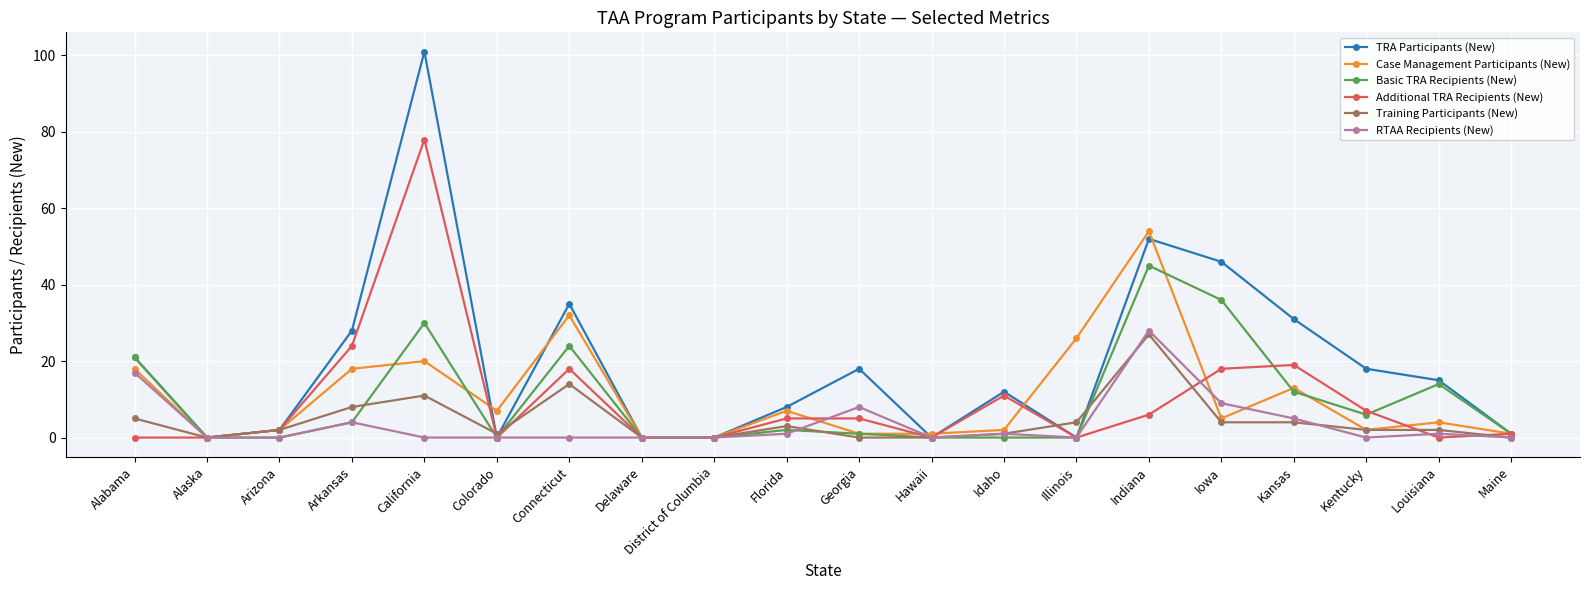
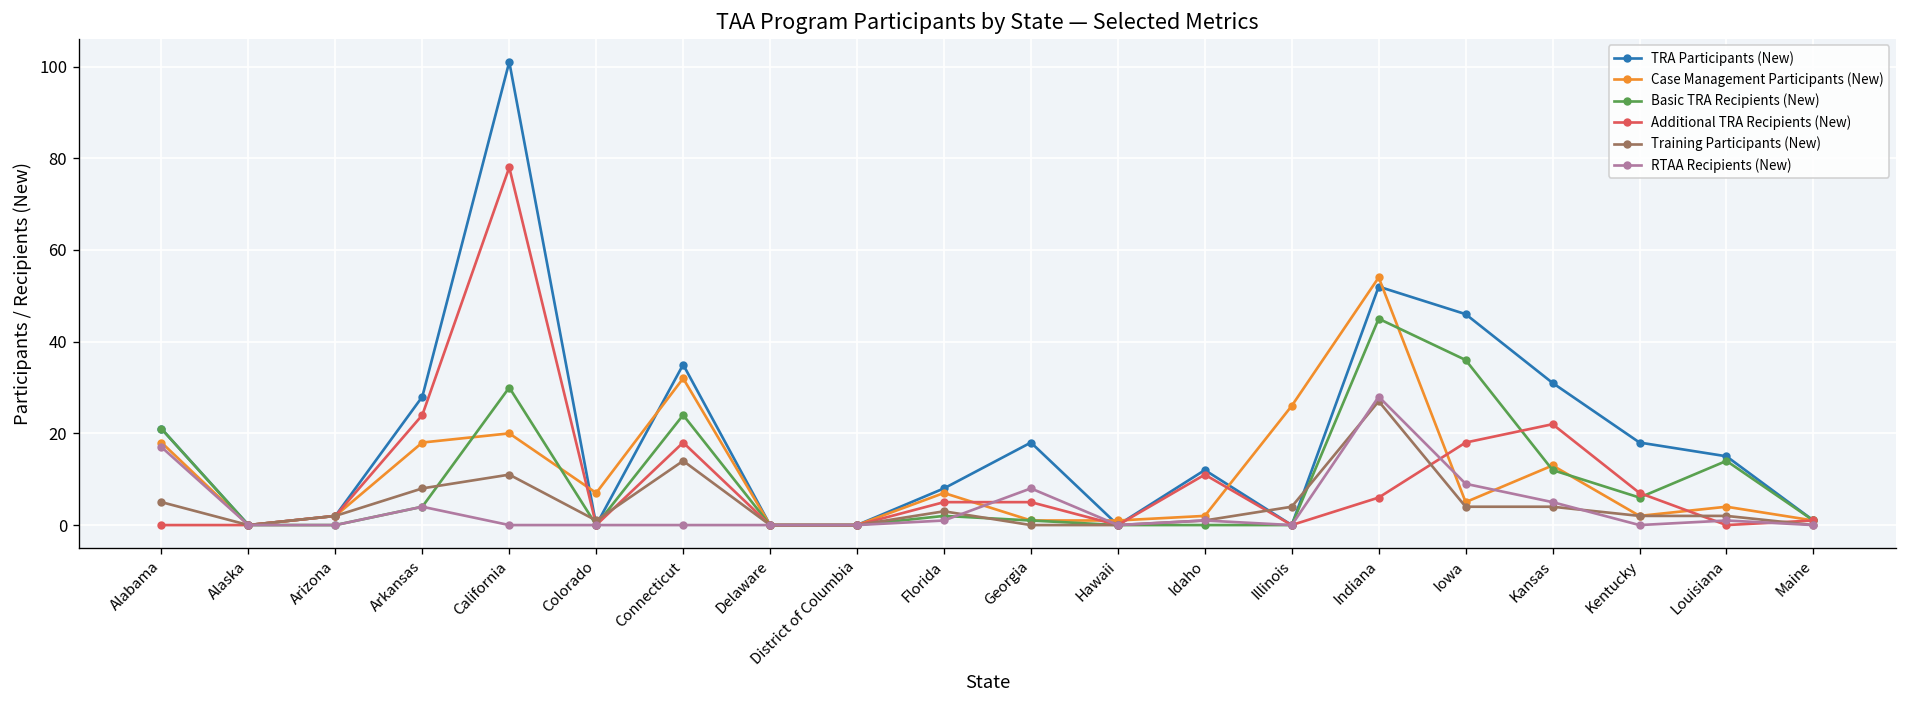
Additional TRA Recipients (New), Kansas: 19 -> 22
